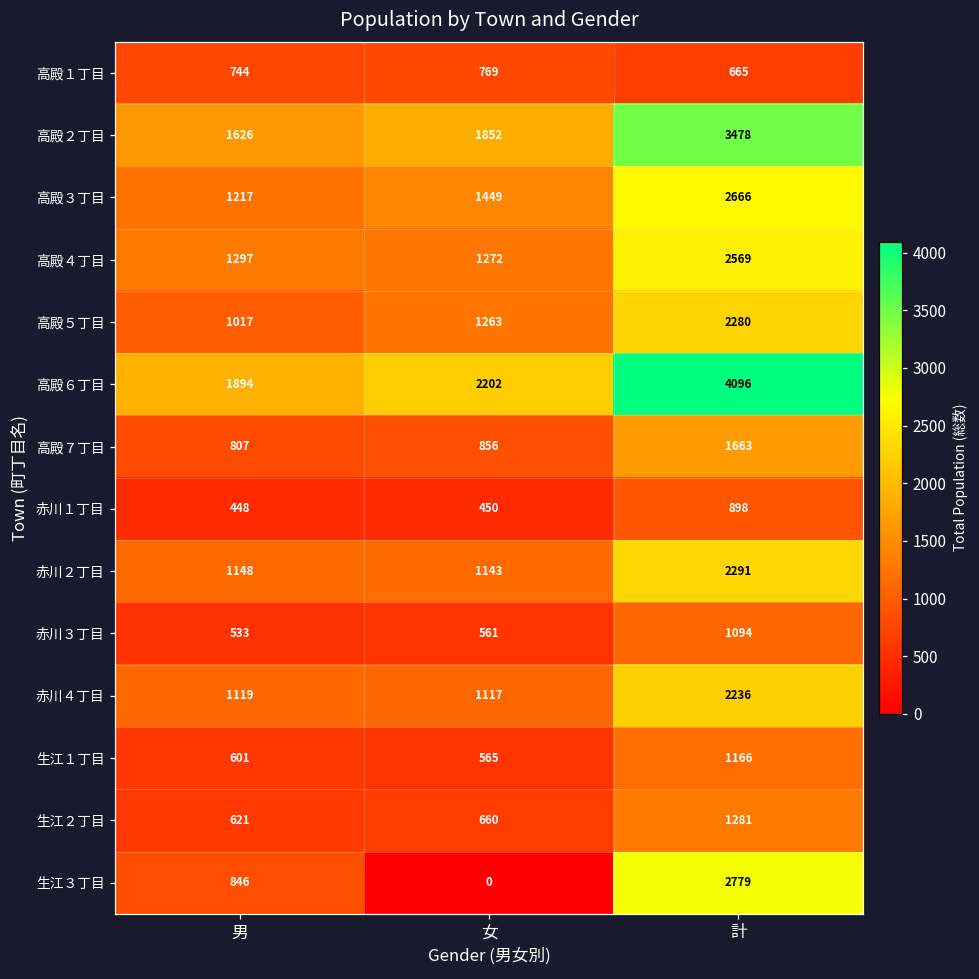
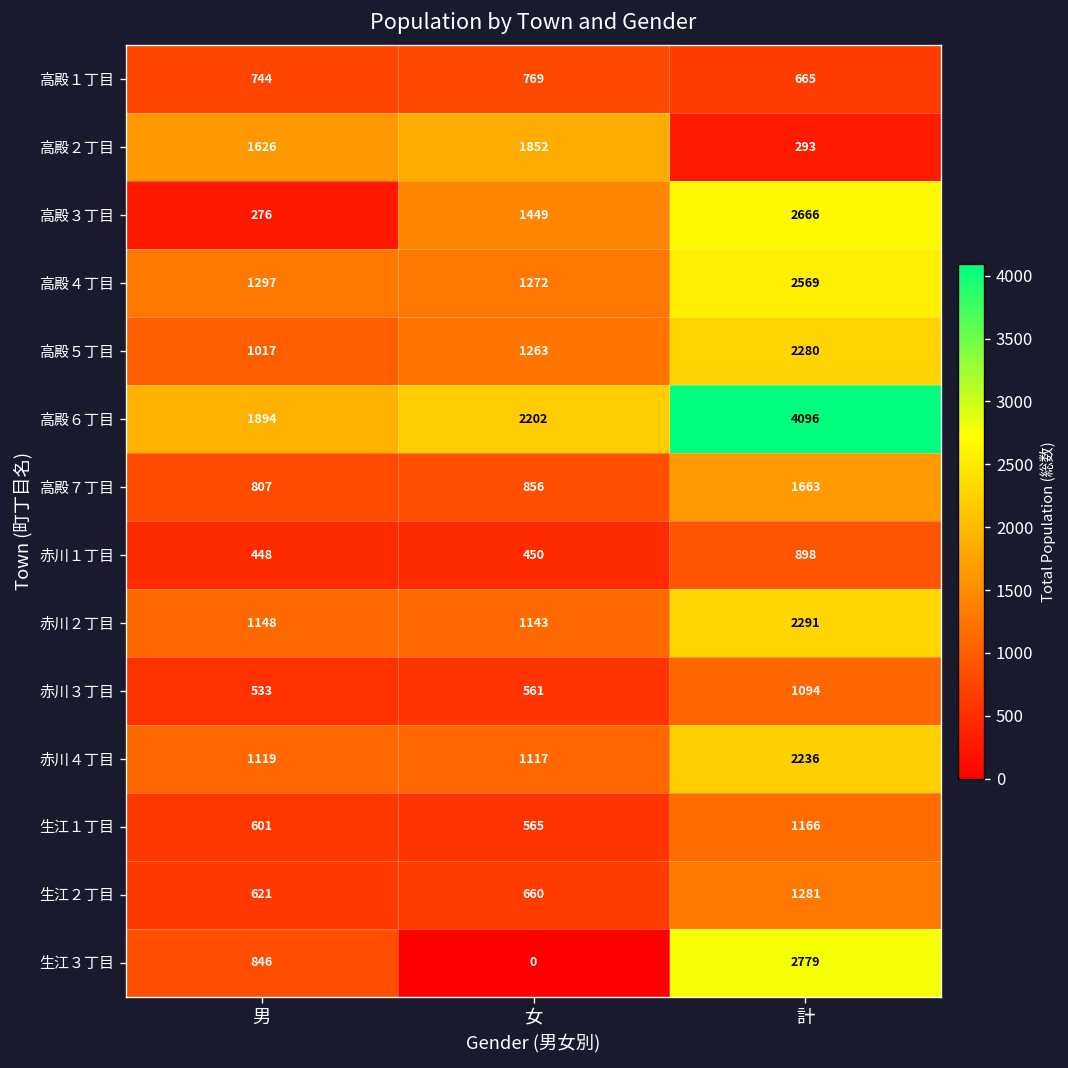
高殿２丁目, 計: 3478 -> 293
高殿３丁目, 男: 1217 -> 276
